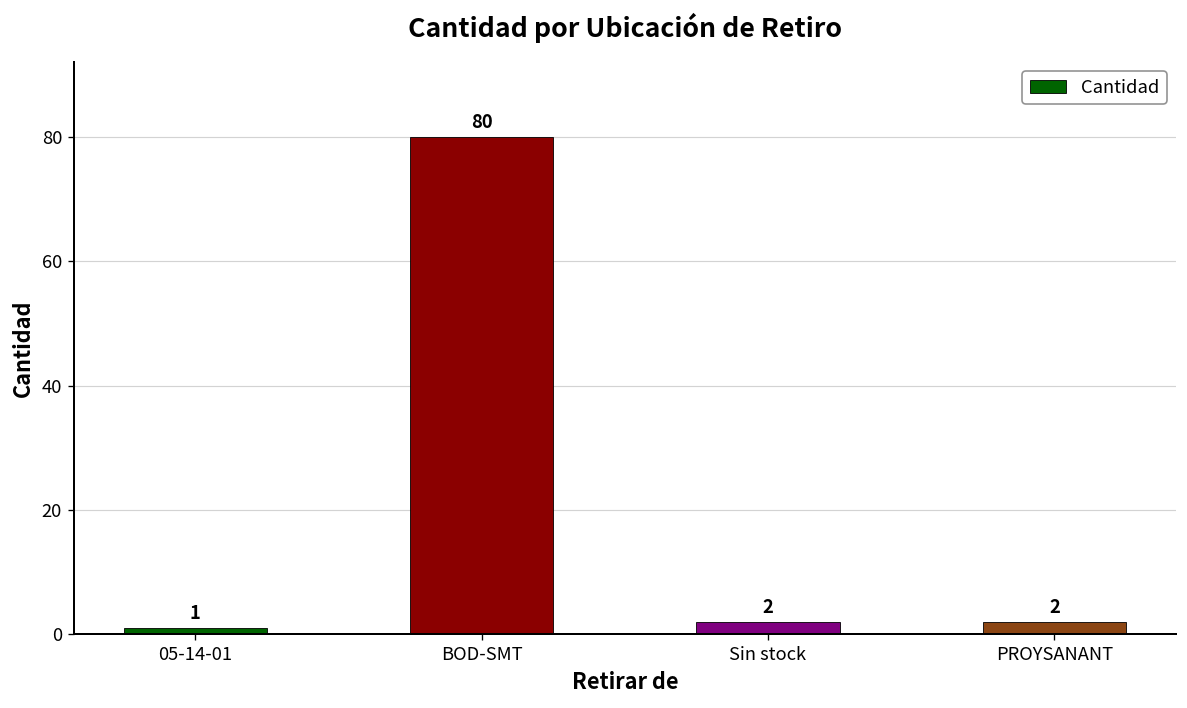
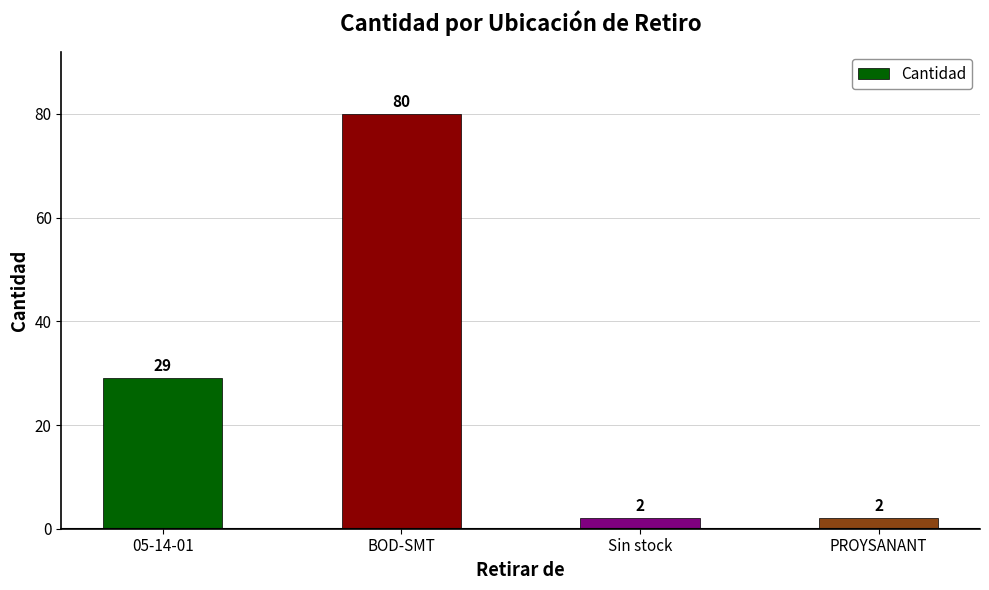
05-14-01: 1 -> 29
